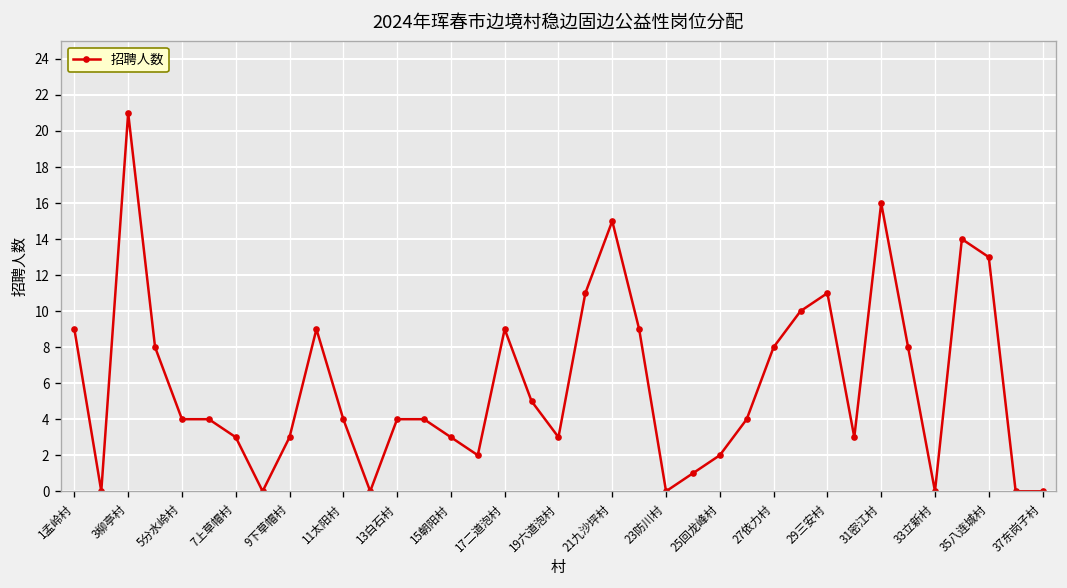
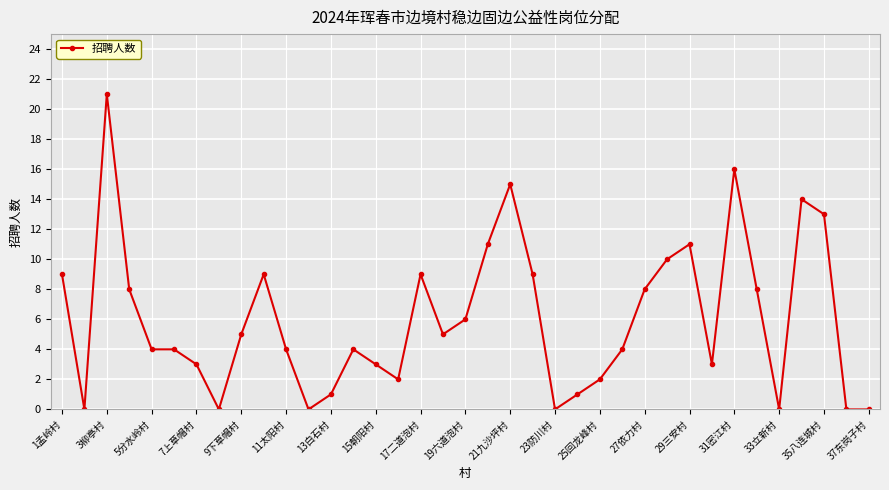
9下草帽村: 3 -> 5
13白石村: 4 -> 1
19六道泡村: 3 -> 6
